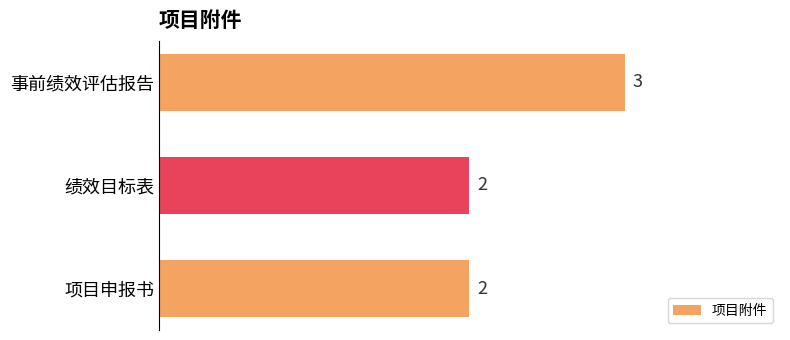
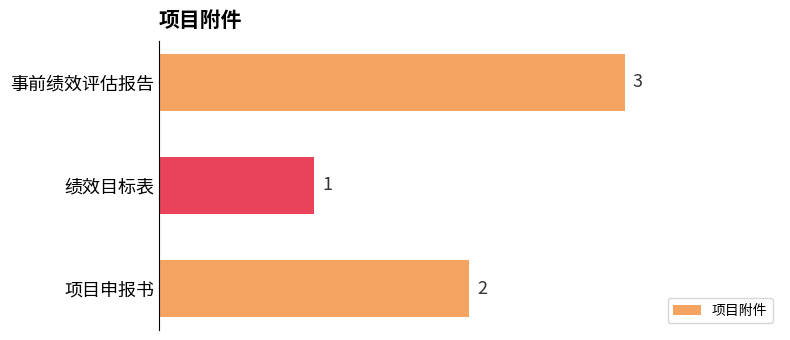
绩效目标表: 2 -> 1
